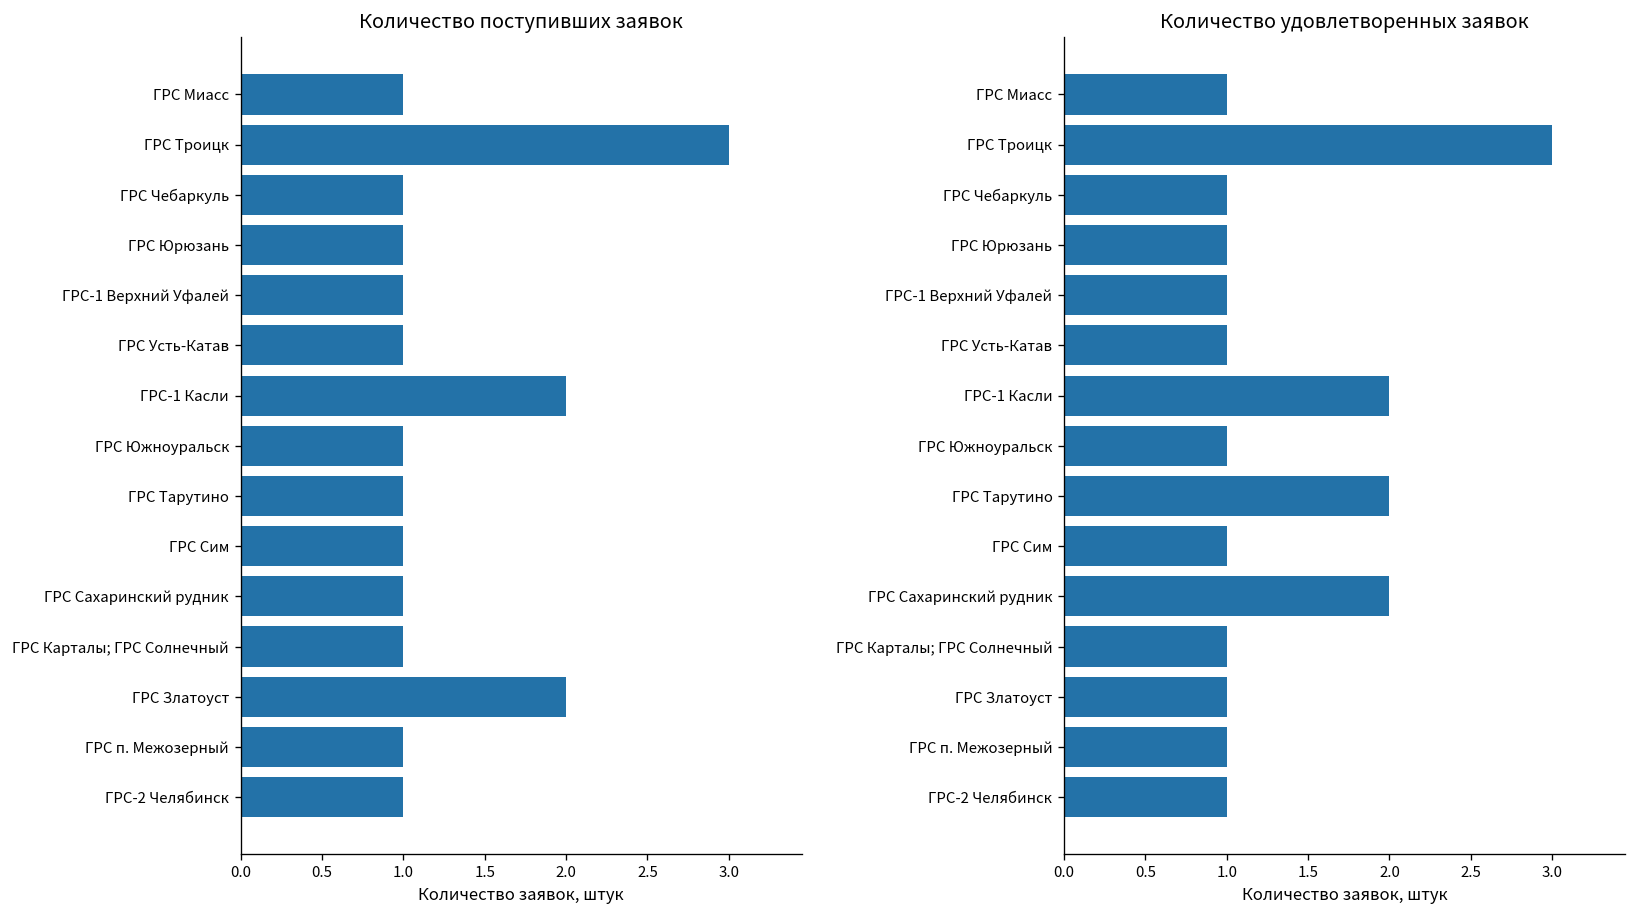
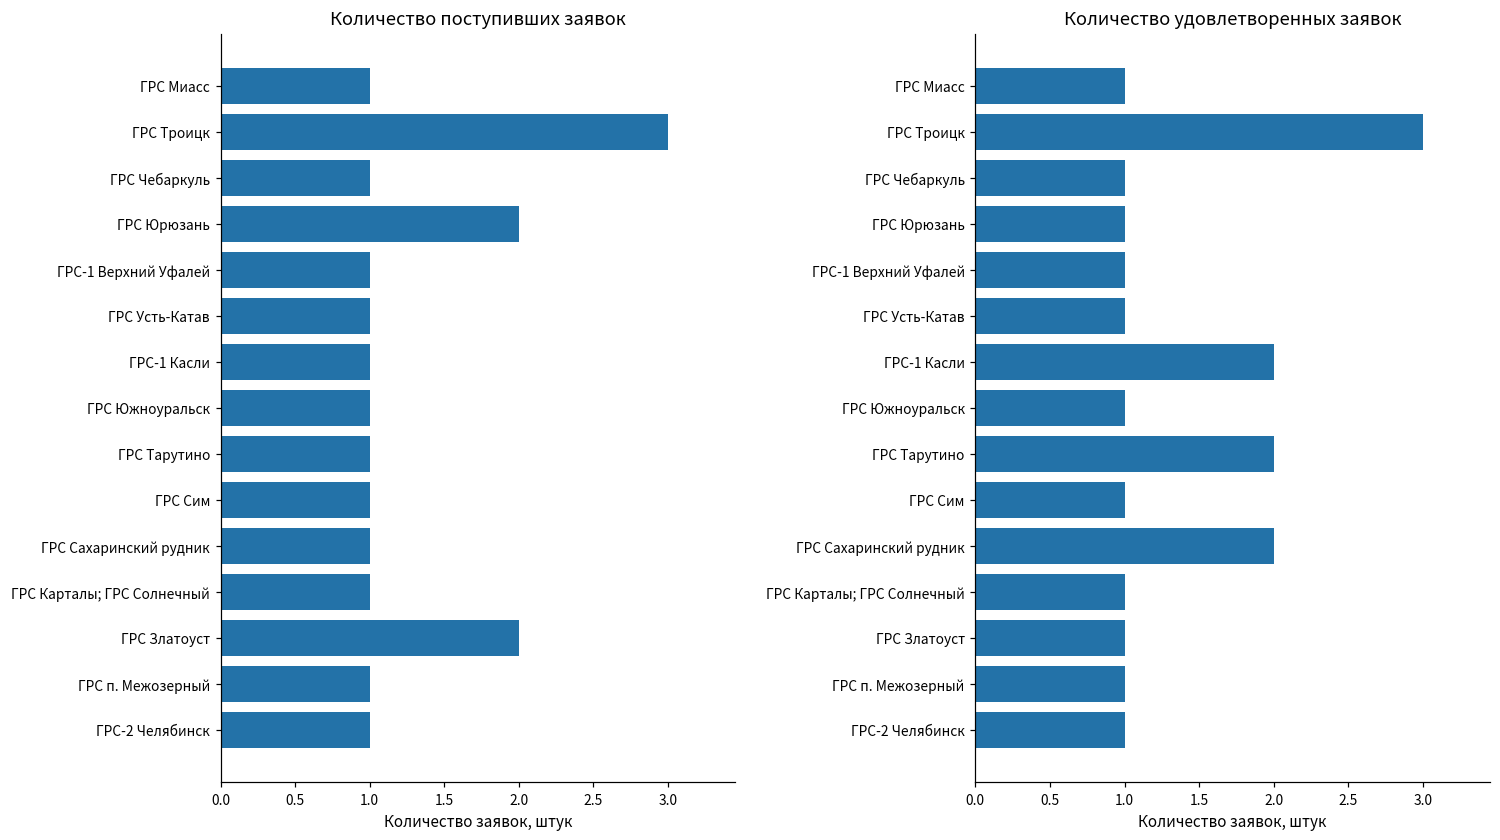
Количество поступивших заявок, ГРС Юрюзань: 1 -> 2
Количество поступивших заявок, ГРС-1 Касли: 2 -> 1
